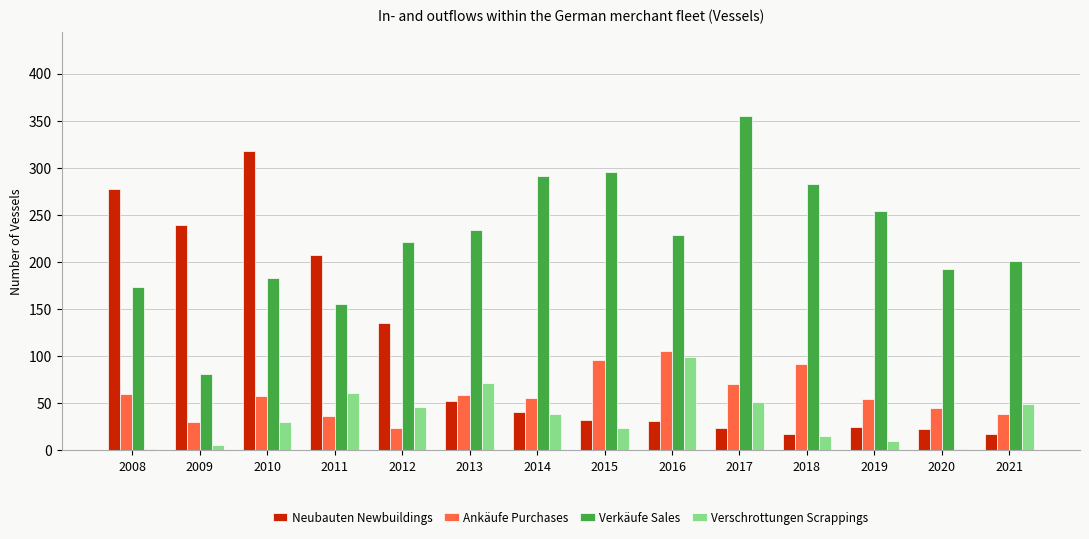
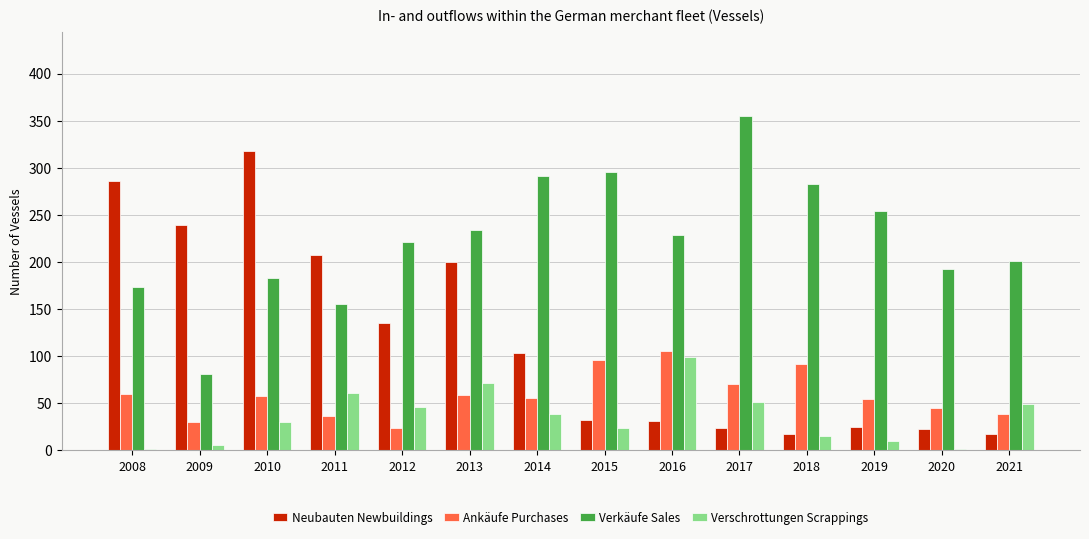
Neubauten Newbuildings, 2008: 280 -> 290
Neubauten Newbuildings, 2013: 50 -> 200
Neubauten Newbuildings, 2014: 40 -> 100
